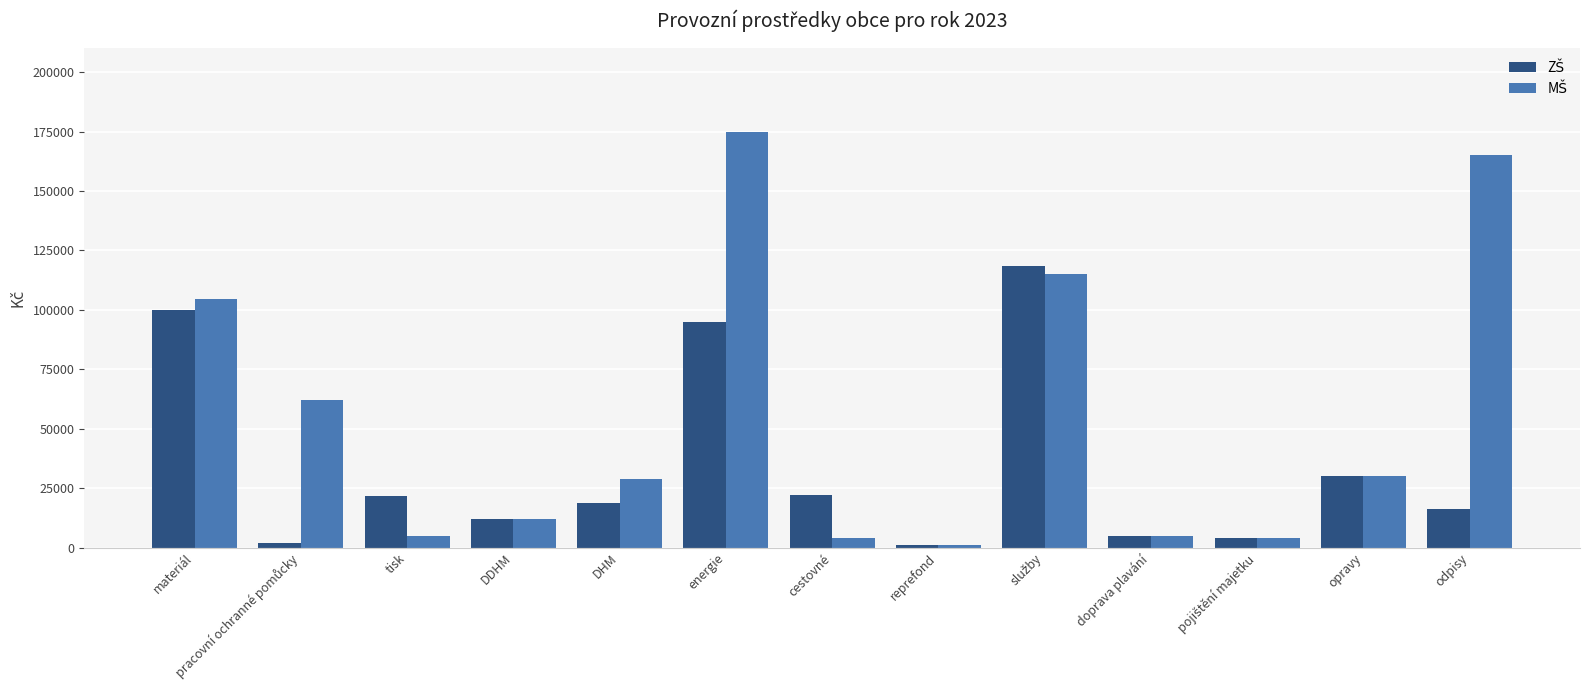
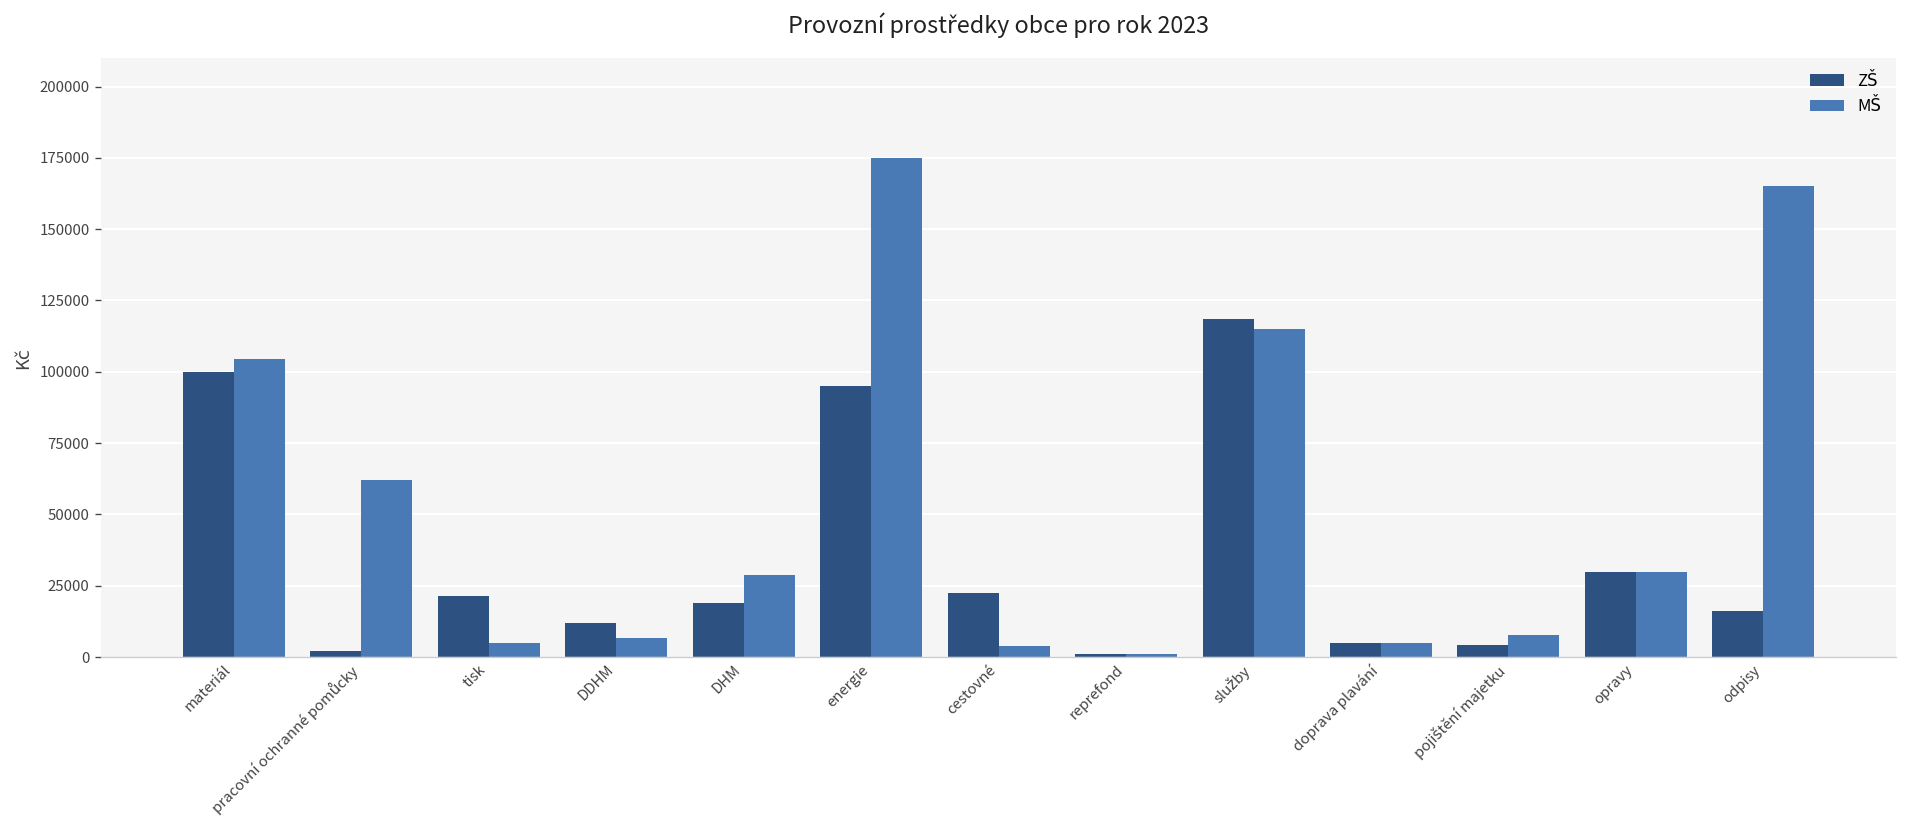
MŠ, DDHM: 12000 -> 7000
MŠ, pojištění majetku: 4000 -> 8000
